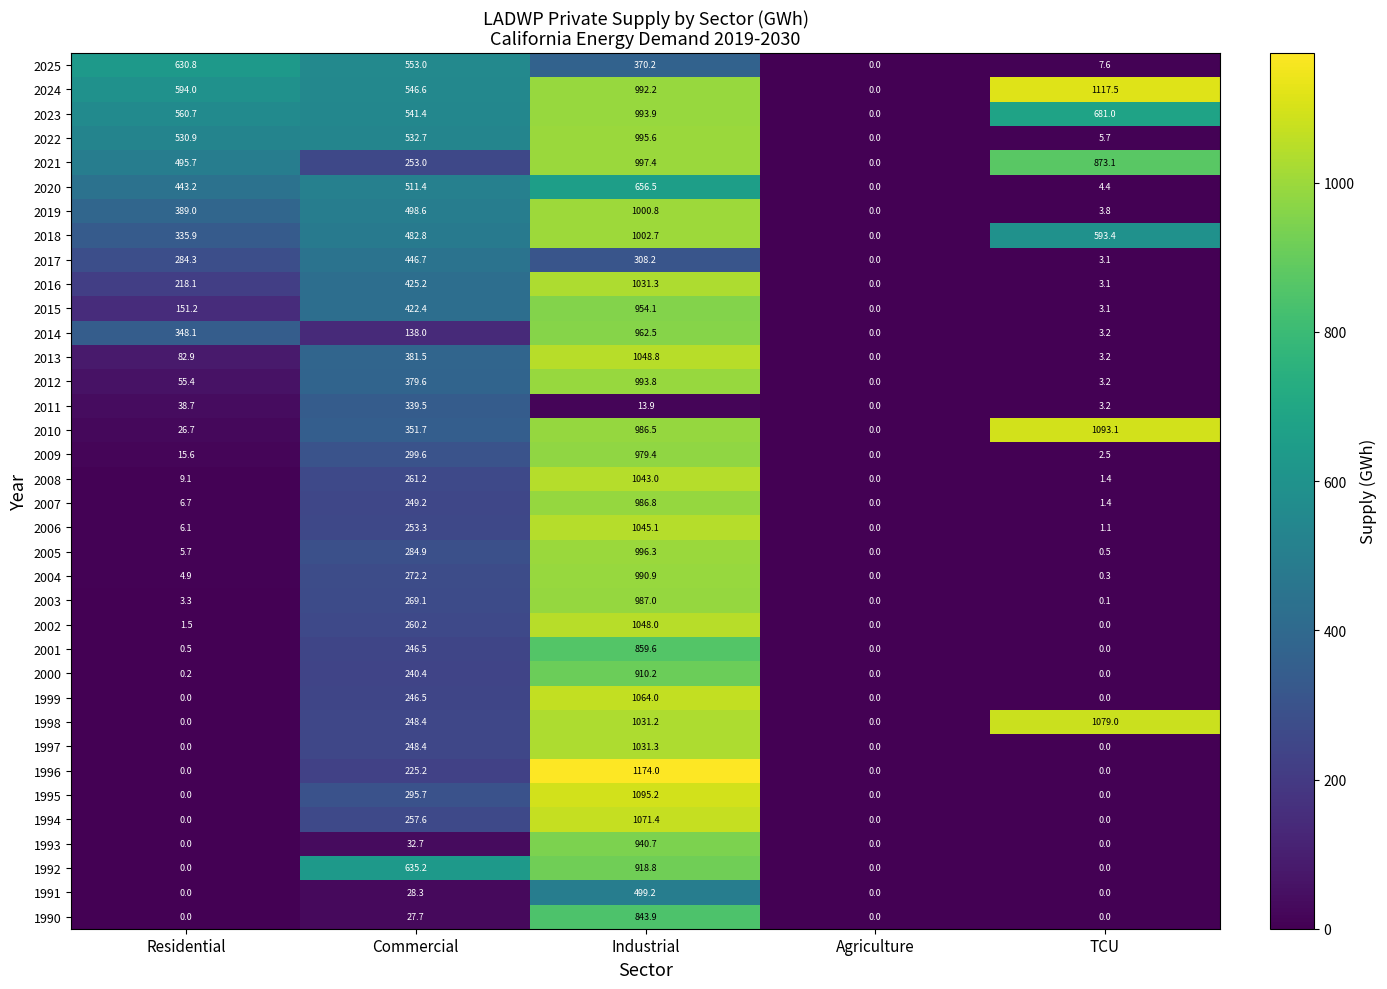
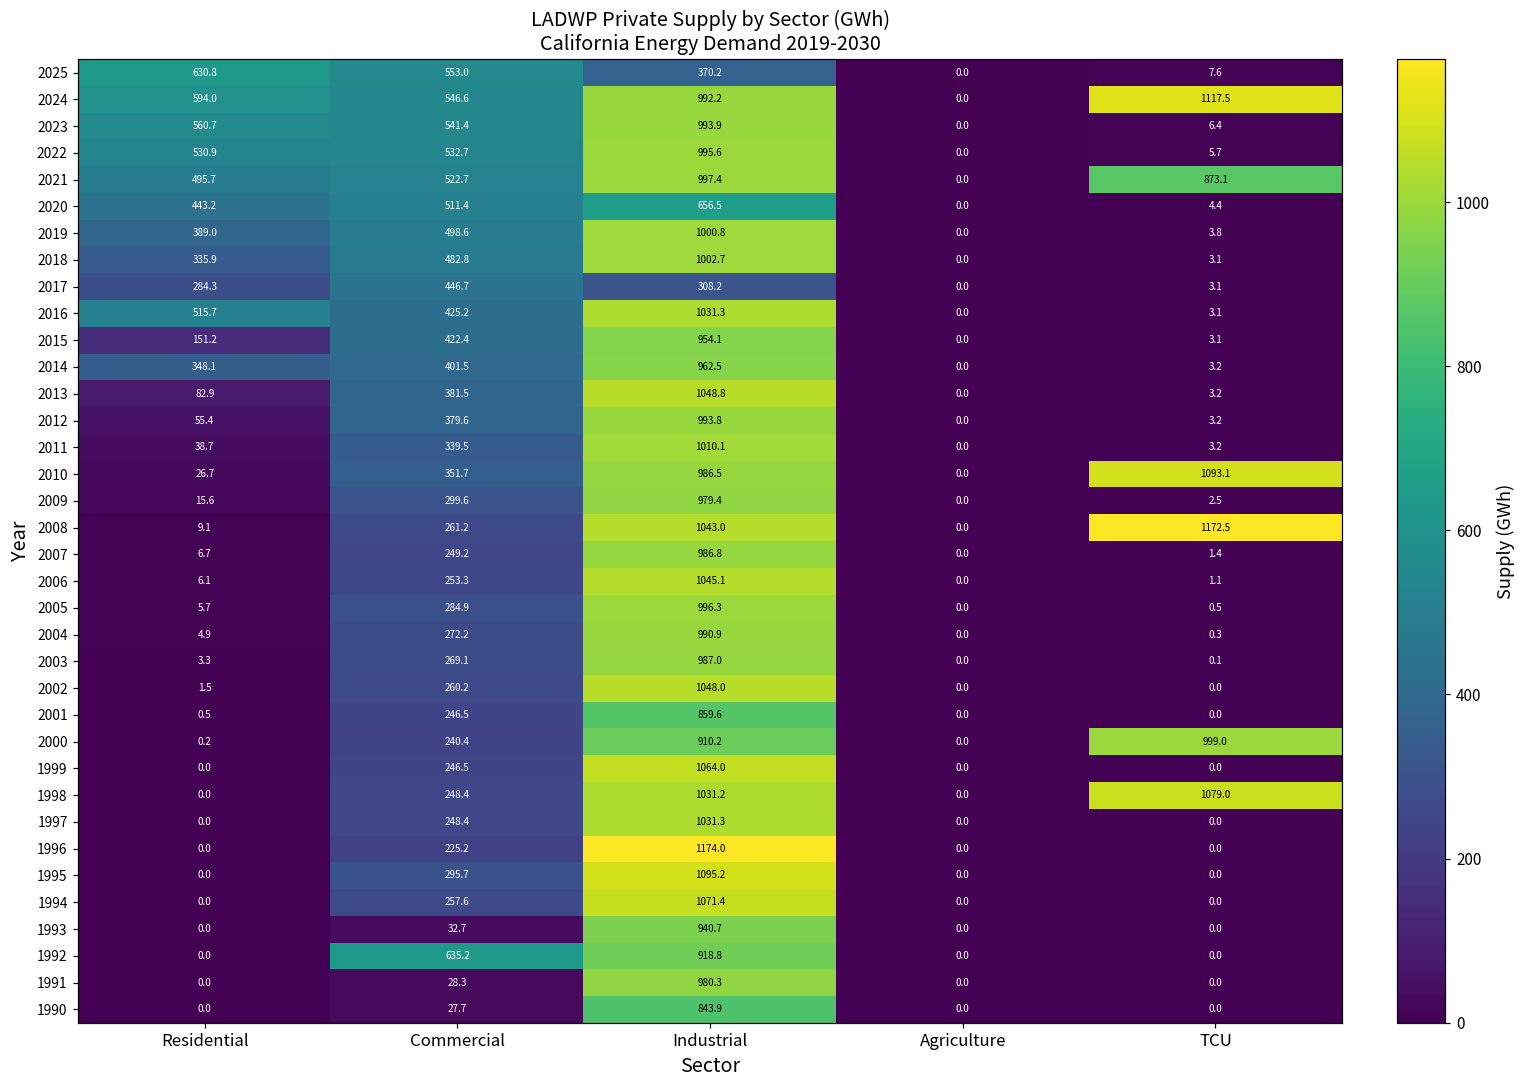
2023, TCU: 681.0 -> 6.4
2021, Commercial: 253.0 -> 522.7
2018, TCU: 593.4 -> 3.1
2016, Residential: 218.1 -> 515.7
2014, Commercial: 138.0 -> 401.5
2011, Industrial: 13.9 -> 1010.1
2008, TCU: 1.4 -> 1172.5
2000, TCU: 0.0 -> 999.0
1991, Industrial: 499.2 -> 980.3
